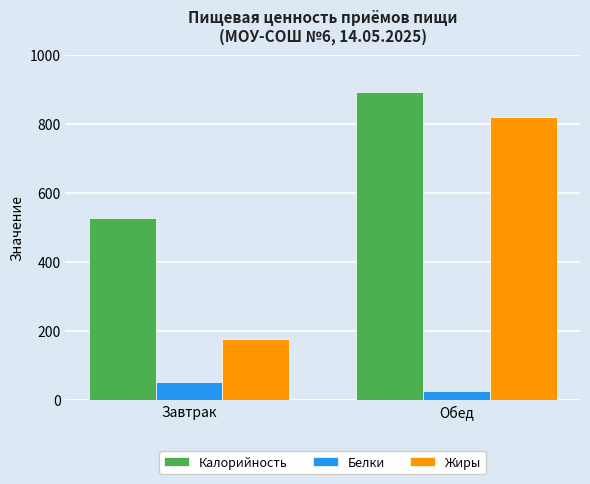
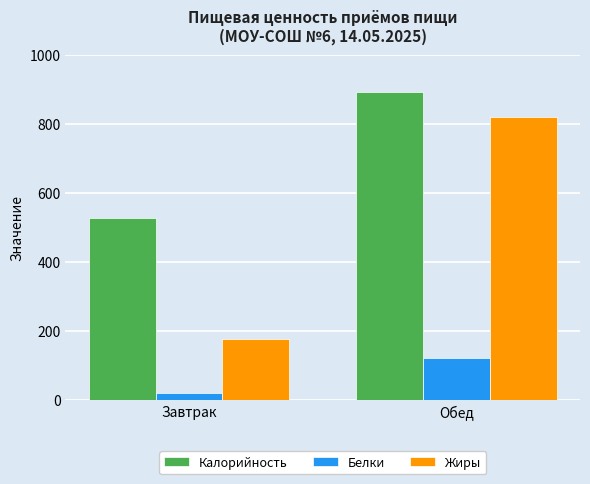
Белки, Завтрак: 50 -> 20
Белки, Обед: 30 -> 120
